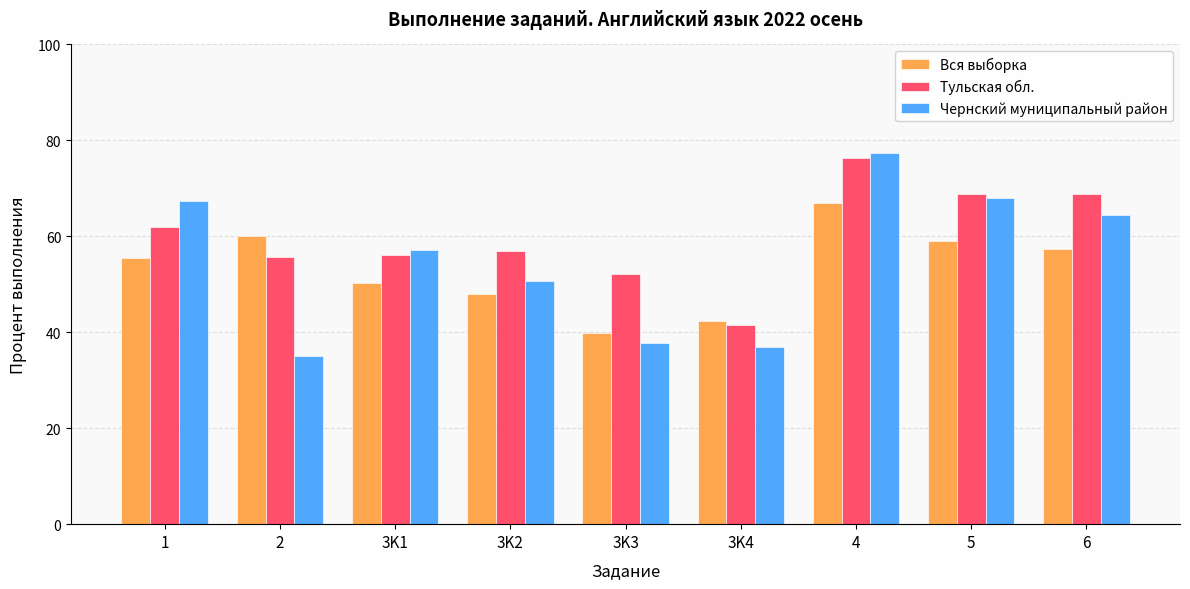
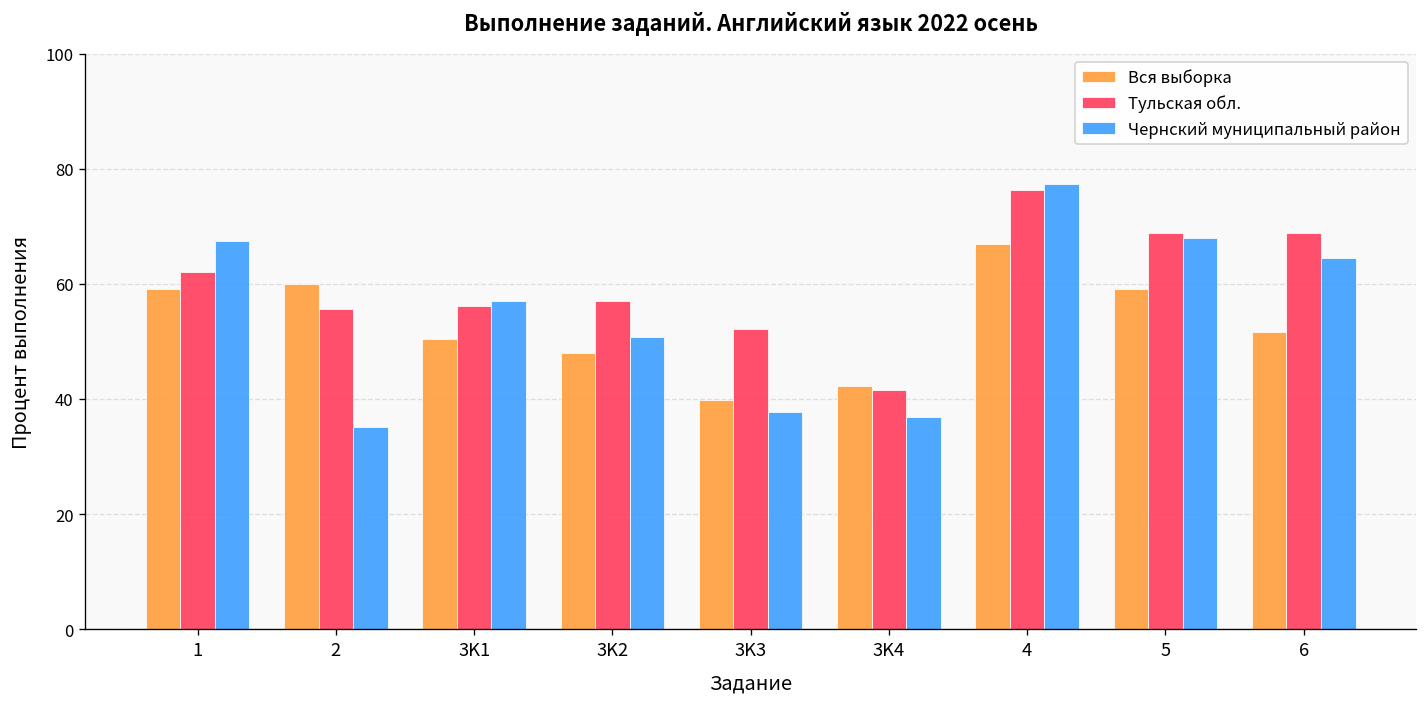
Вся выборка, 1: 55 -> 59
Вся выборка, 6: 57 -> 52
